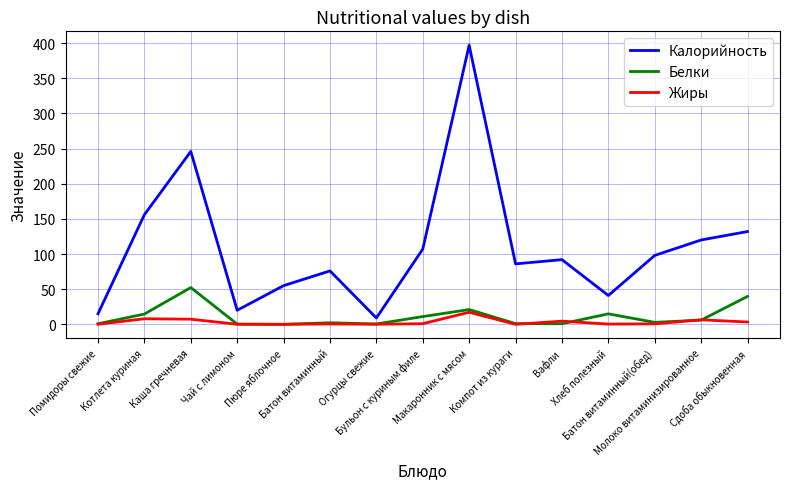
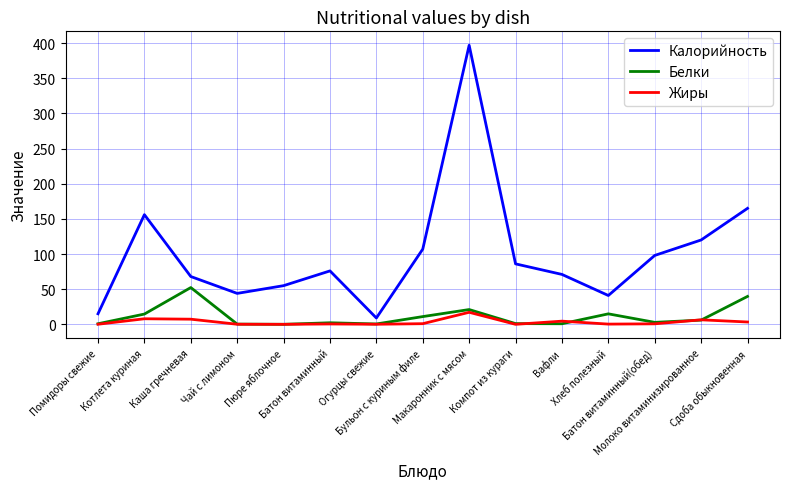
Калорийность, Каша гречневая: 250 -> 70
Калорийность, Чай с лимоном: 20 -> 40
Калорийность, Вафли: 90 -> 70
Калорийность, Сдоба обыкновенная: 130 -> 170
